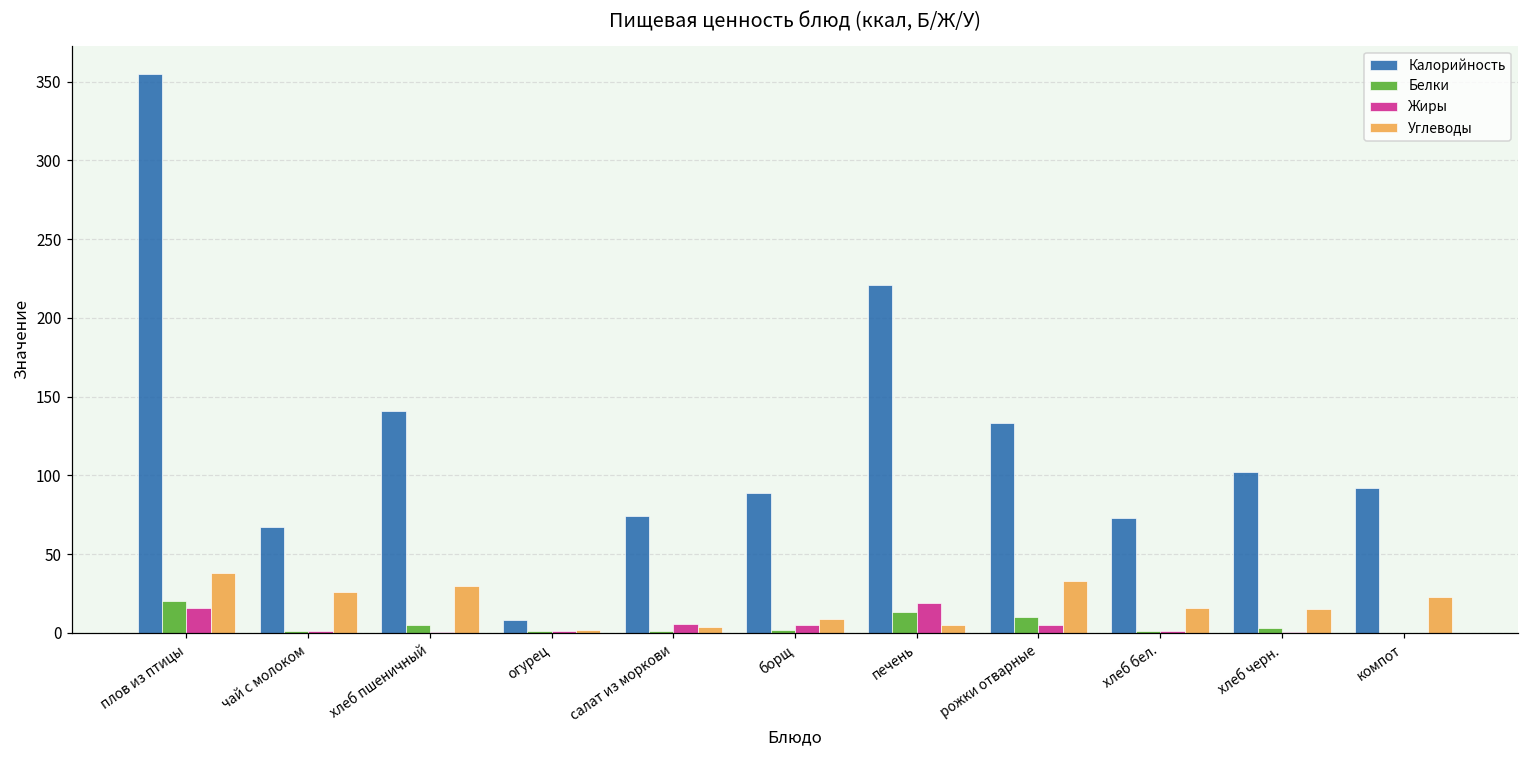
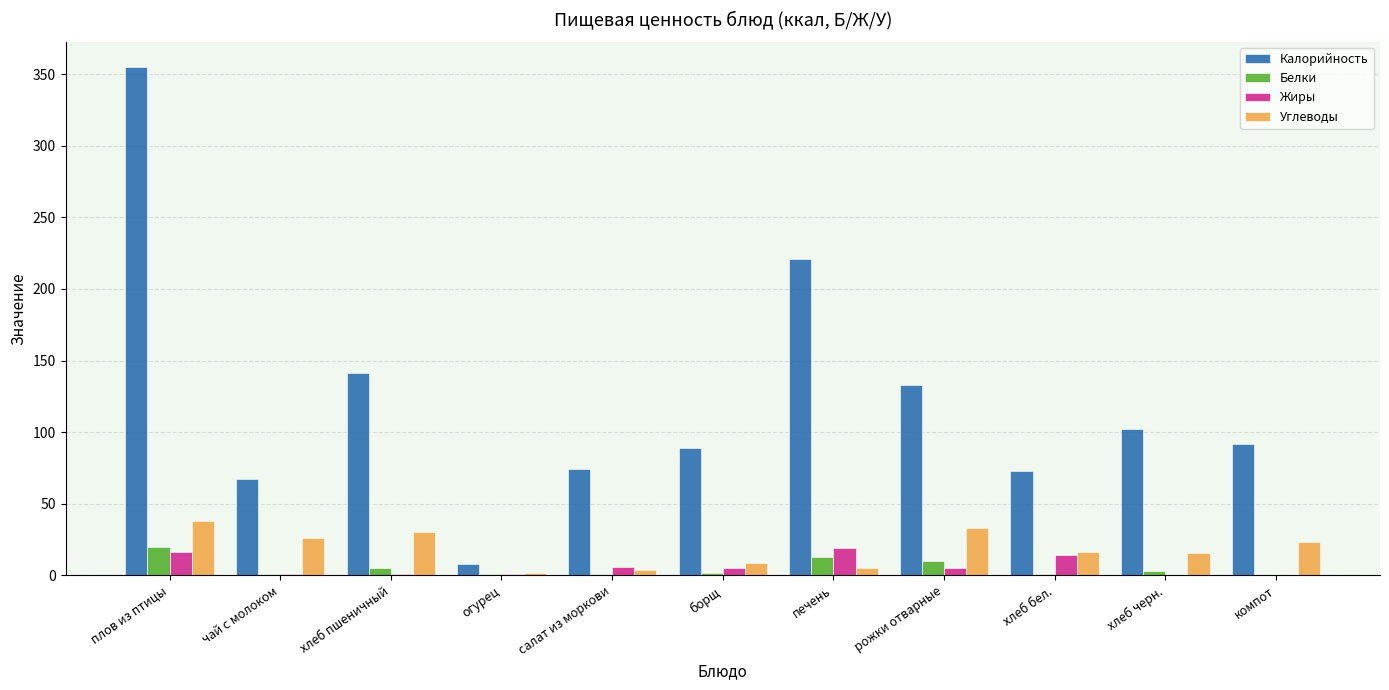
Жиры, хлеб бел.: 1 -> 14
